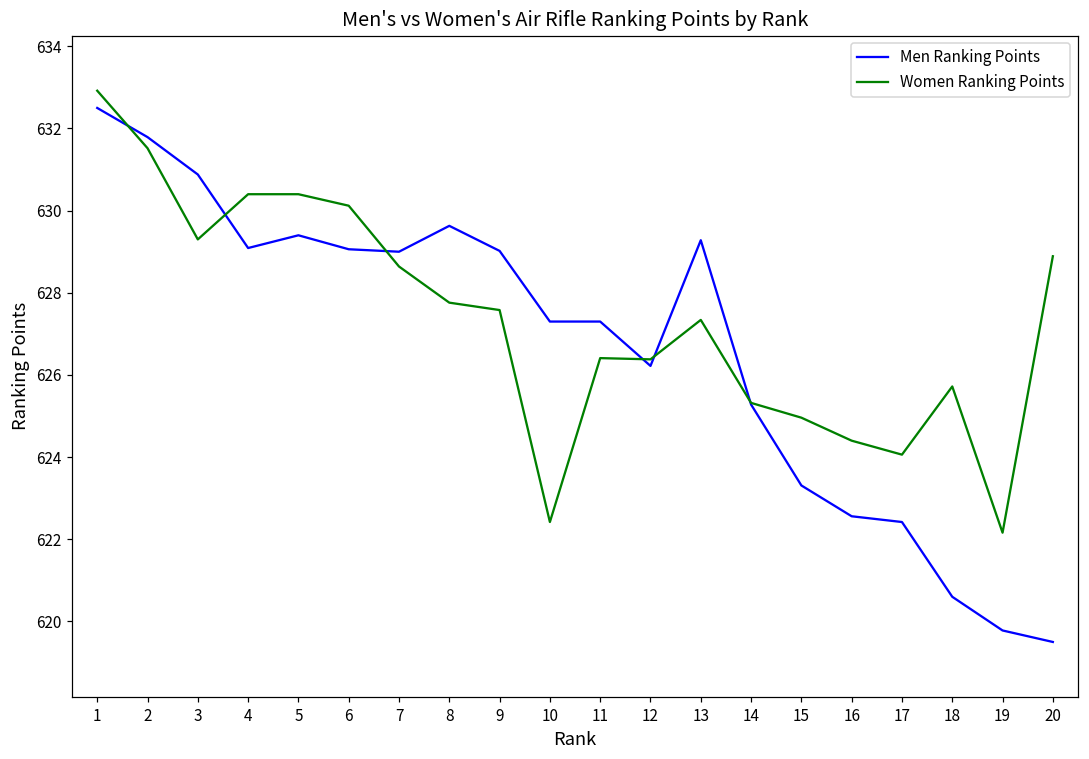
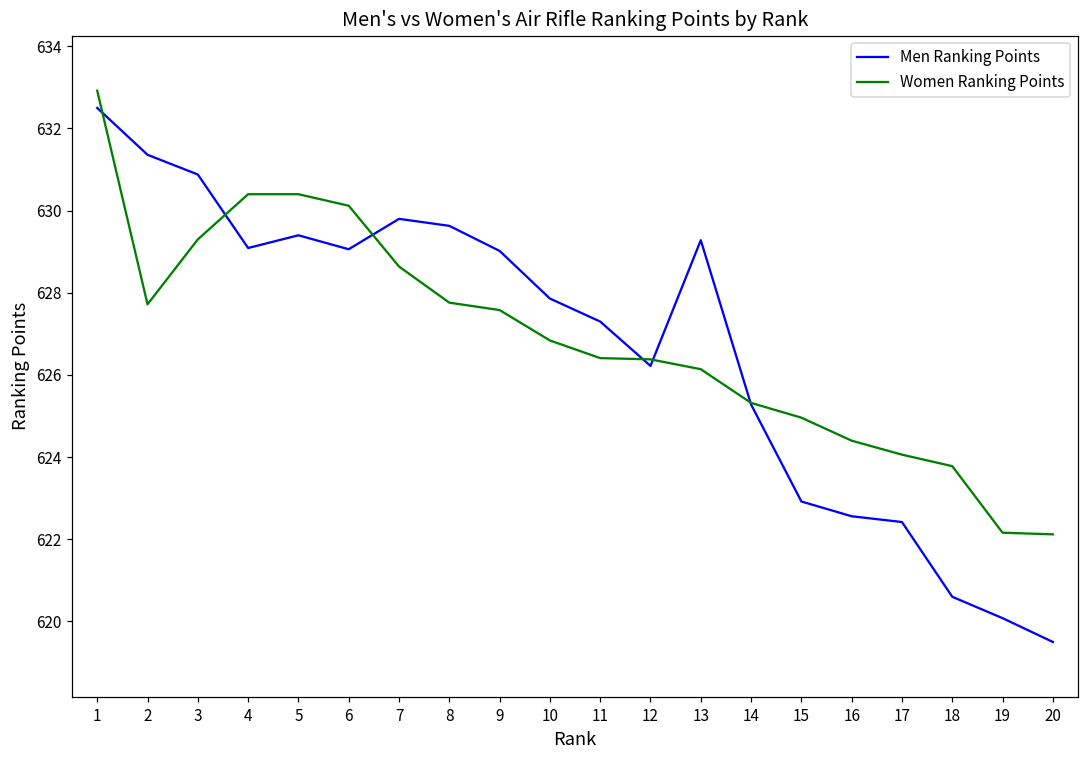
Men Ranking Points, 2: 631.8 -> 631.4
Women Ranking Points, 2: 631.5 -> 627.7
Men Ranking Points, 7: 629.0 -> 629.8
Men Ranking Points, 10: 627.3 -> 627.9
Women Ranking Points, 10: 622.4 -> 626.8
Women Ranking Points, 13: 627.3 -> 626.1
Men Ranking Points, 15: 623.3 -> 622.9
Women Ranking Points, 18: 625.7 -> 623.8
Men Ranking Points, 19: 619.8 -> 620.1
Women Ranking Points, 20: 628.9 -> 622.1
